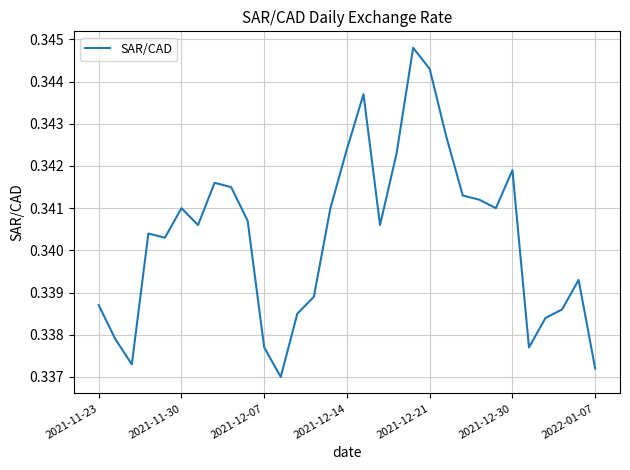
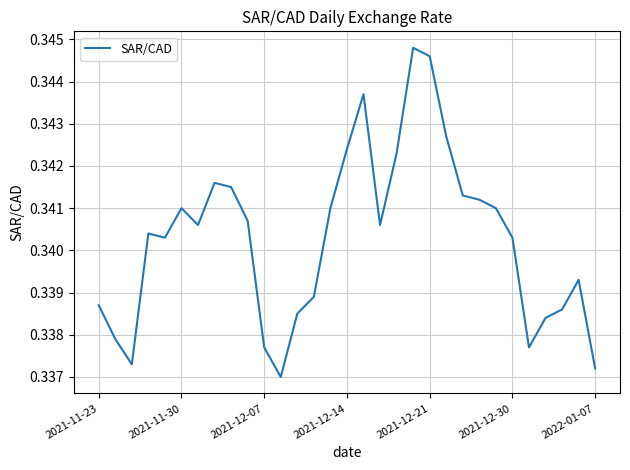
2021-12-21: 0.3443 -> 0.3446
2021-12-30: 0.3419 -> 0.3403
